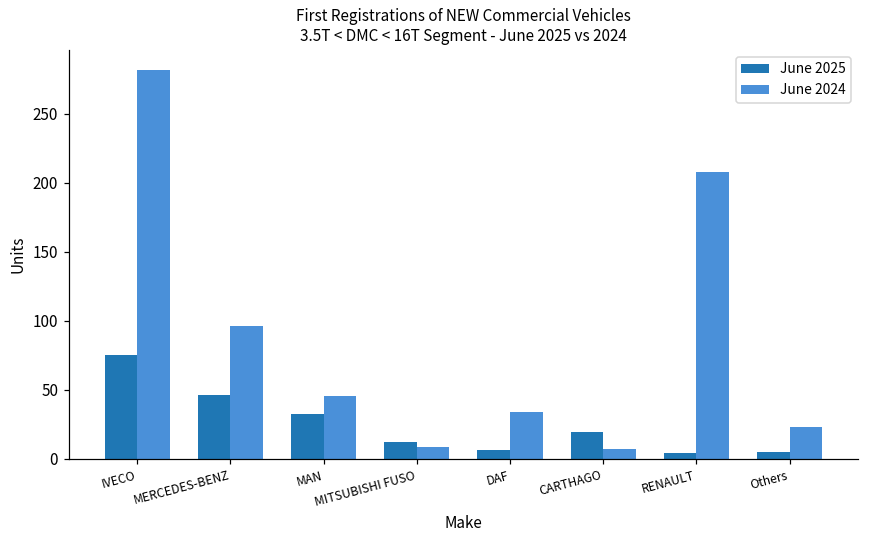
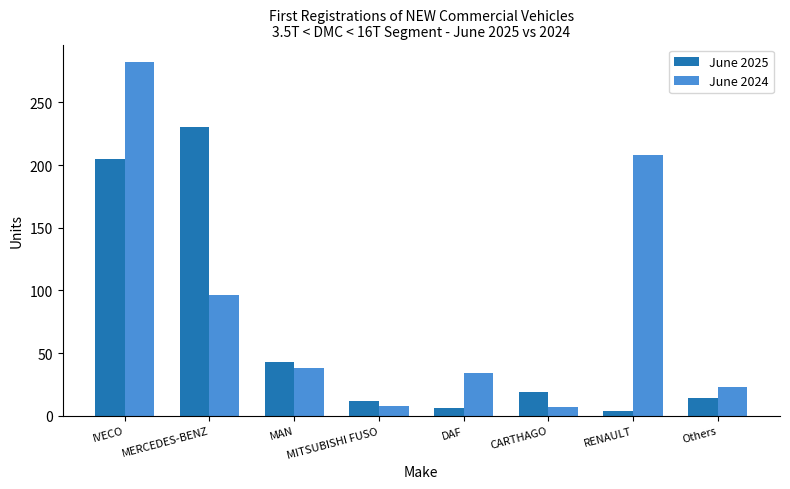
June 2025, IVECO: 75 -> 205
June 2025, MERCEDES-BENZ: 46 -> 230
June 2025, MAN: 32 -> 43
June 2024, MAN: 45 -> 38
June 2025, Others: 5 -> 14
